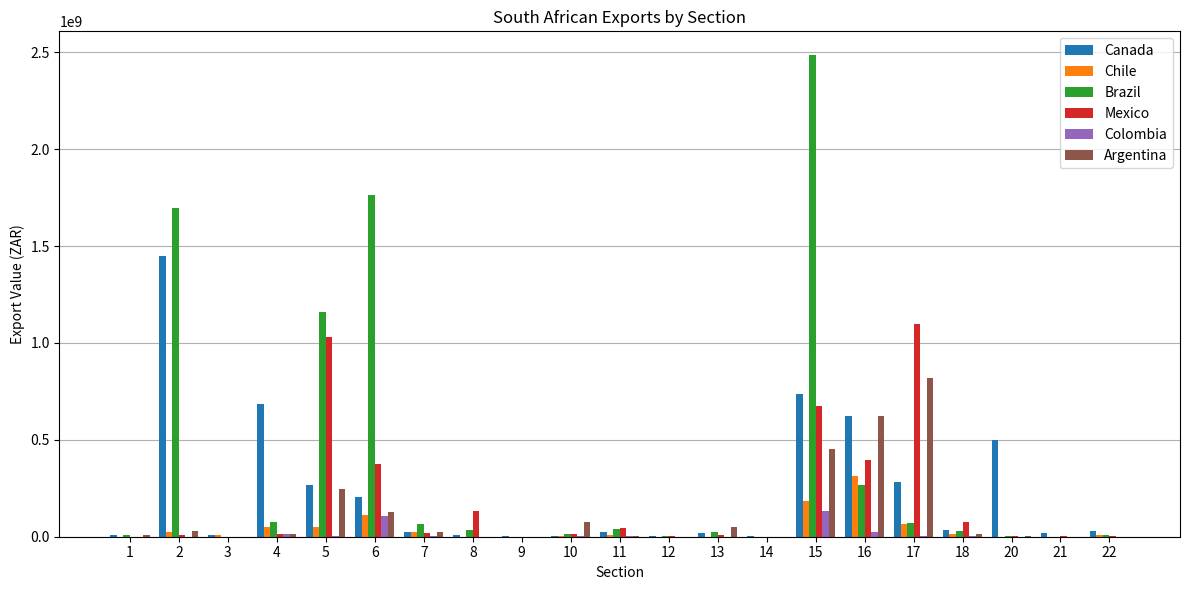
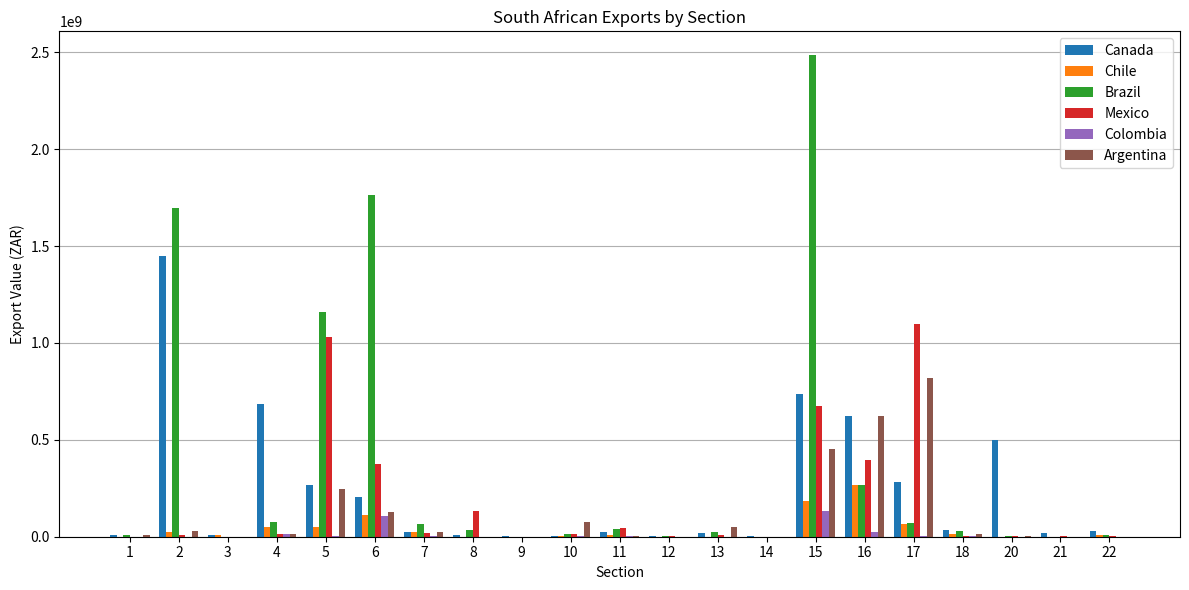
Chile, 16: 310000000 -> 270000000
Mexico, 18: 80000000 -> 0
